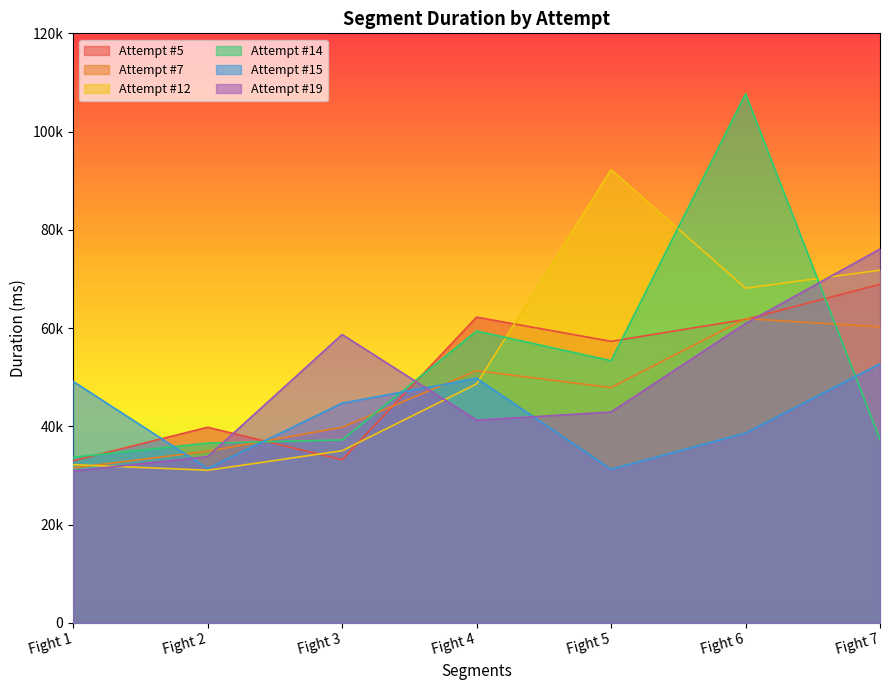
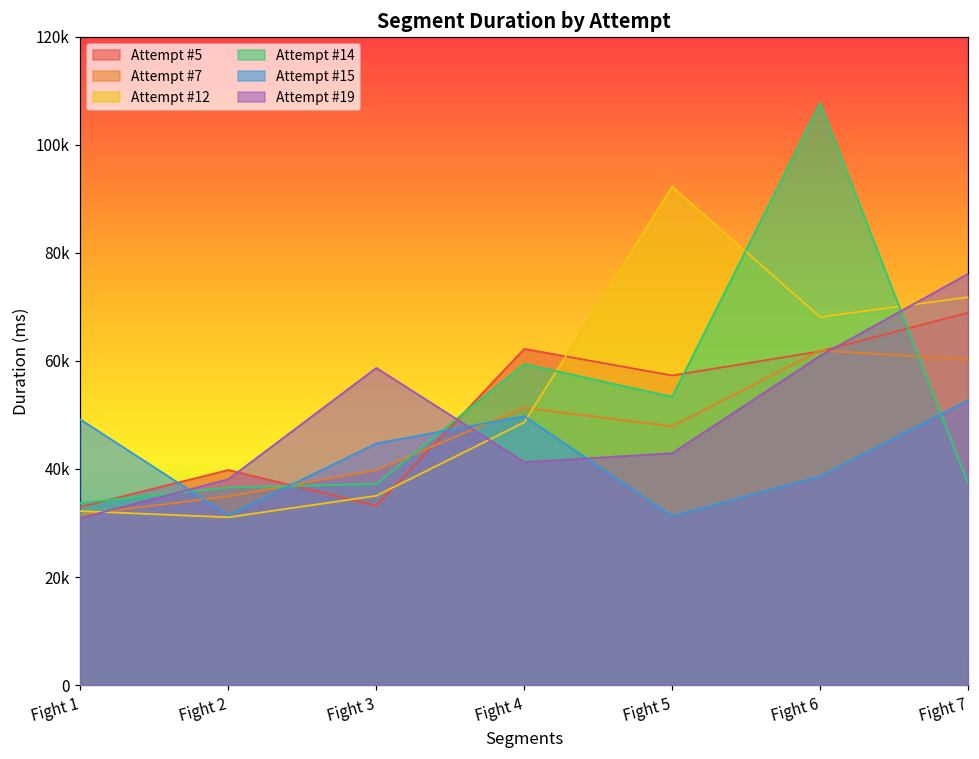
Attempt #19, Fight 2: 34000 -> 38000
